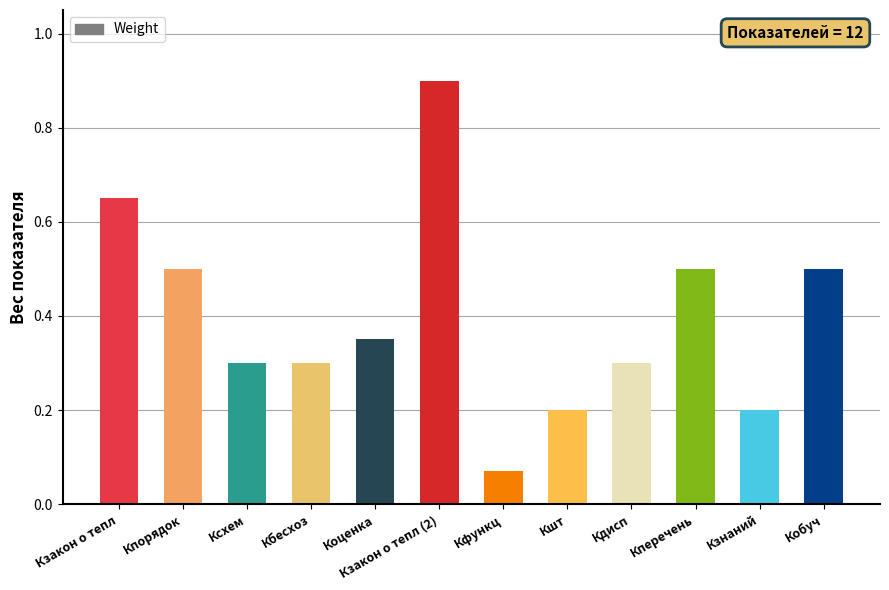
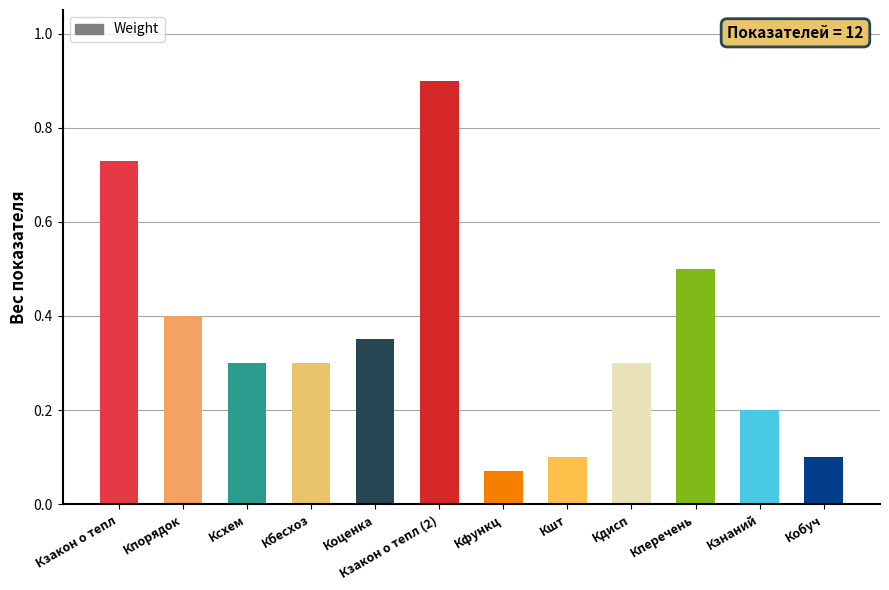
Кзакон о тепл: 0.65 -> 0.73
Кпорядок: 0.5 -> 0.4
Кшт: 0.2 -> 0.1
Кобуч: 0.5 -> 0.1
